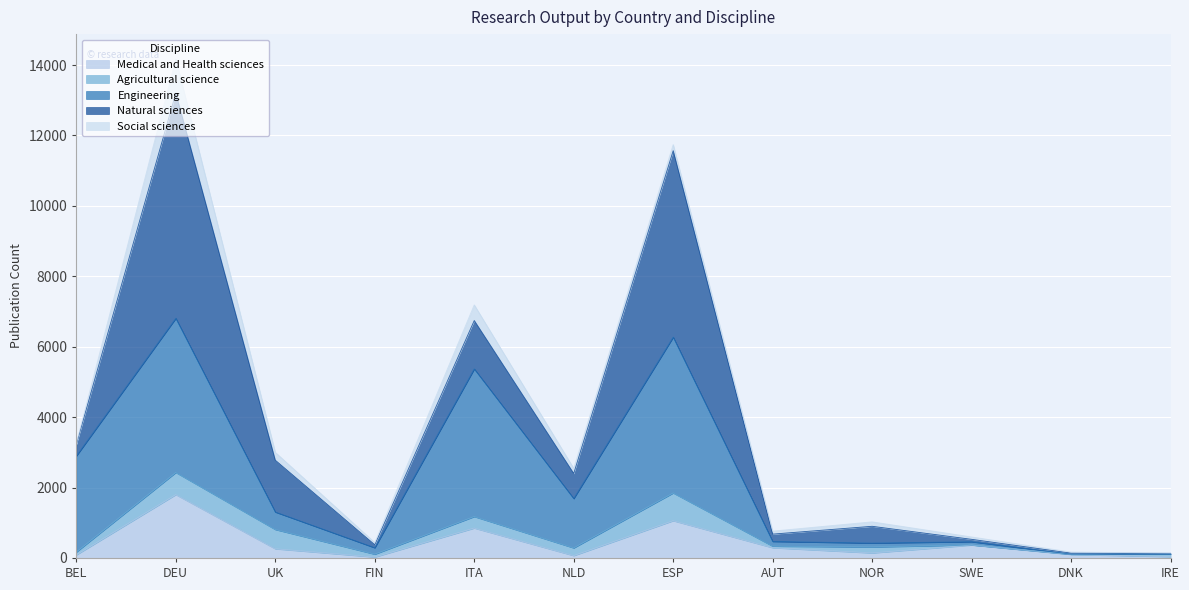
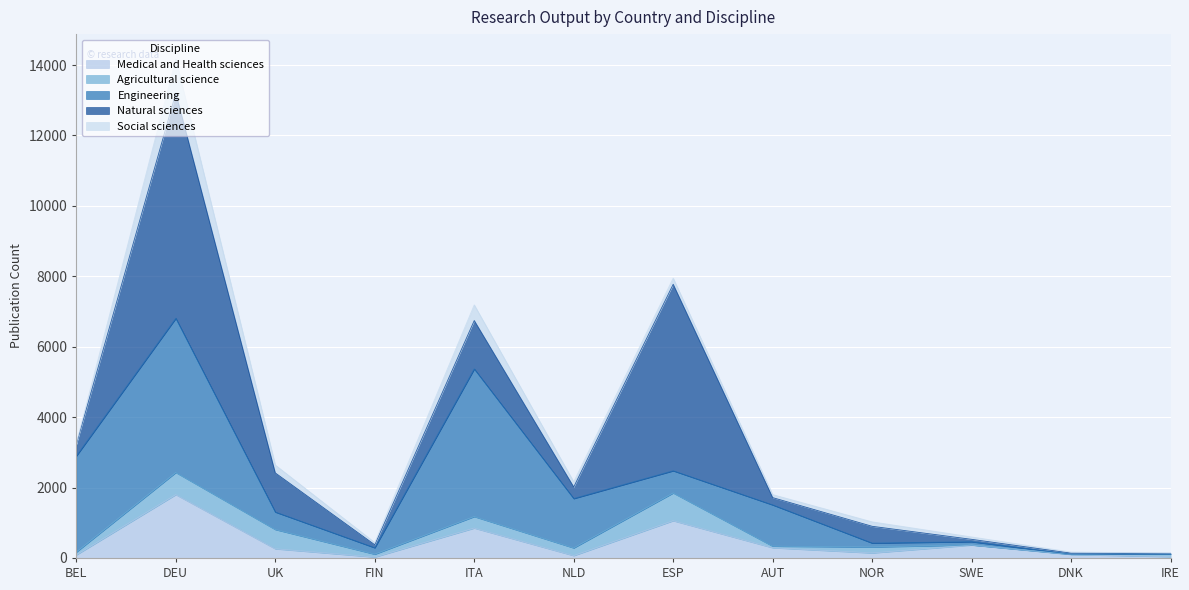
Natural sciences, UK: 1500 -> 1100
Natural sciences, NLD: 700 -> 300
Engineering, ESP: 4400 -> 600
Engineering, AUT: 100 -> 1200
